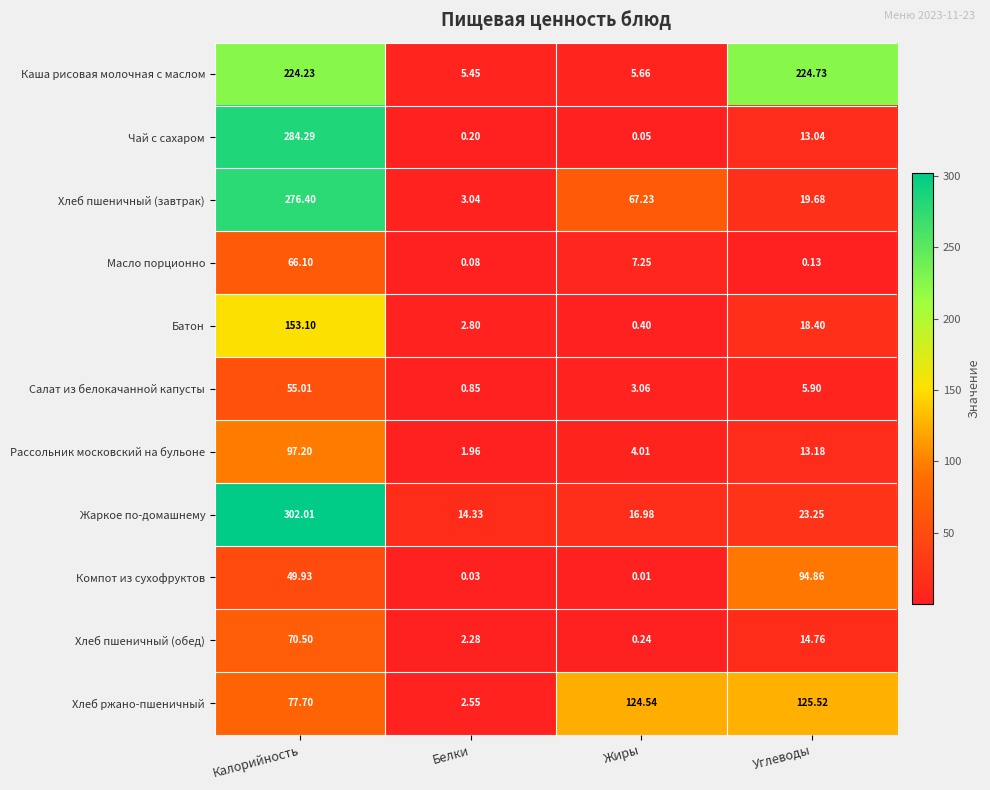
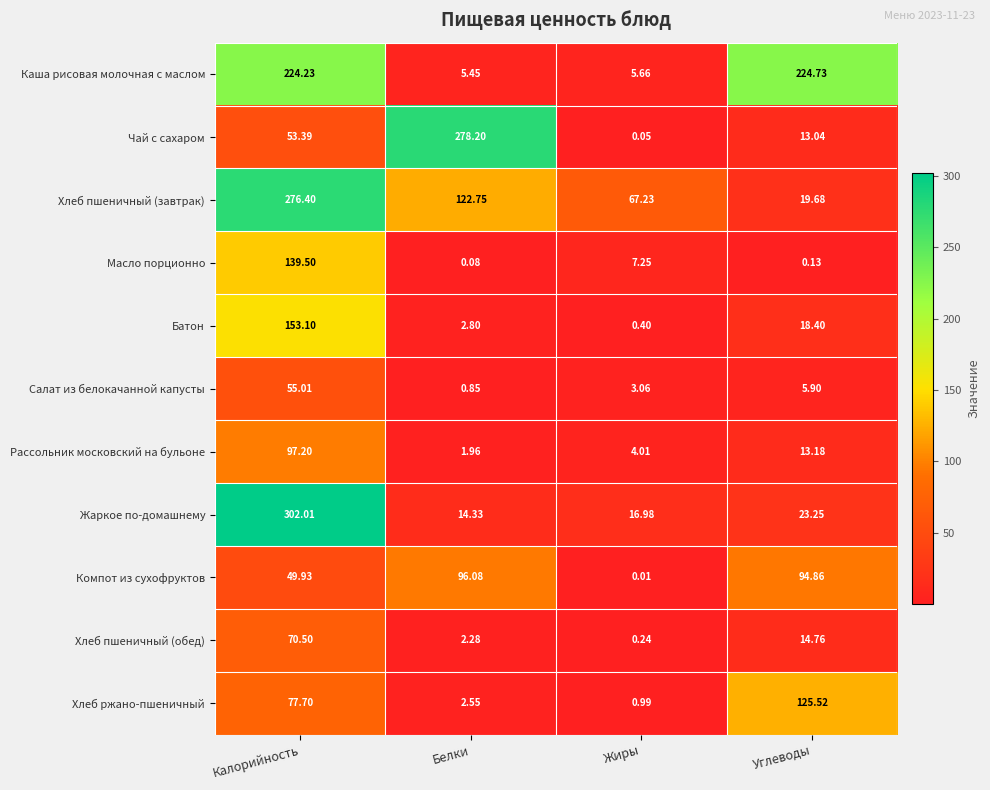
Чай с сахаром, Калорийность: 284.29 -> 53.39
Чай с сахаром, Белки: 0.20 -> 278.20
Хлеб пшеничный (завтрак), Белки: 3.04 -> 122.75
Масло порционно, Калорийность: 66.10 -> 139.50
Компот из сухофруктов, Белки: 0.03 -> 96.08
Хлеб ржано-пшеничный, Жиры: 124.54 -> 0.99
